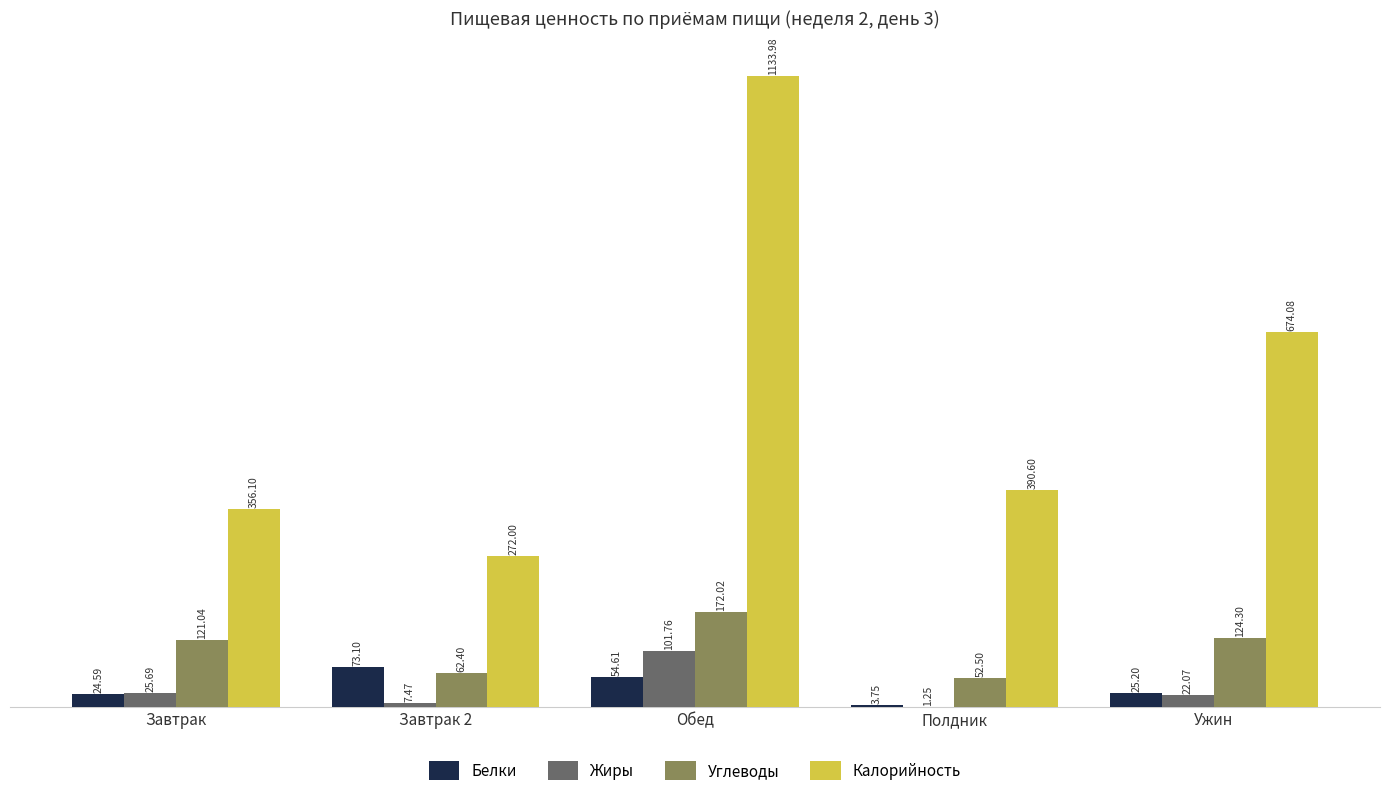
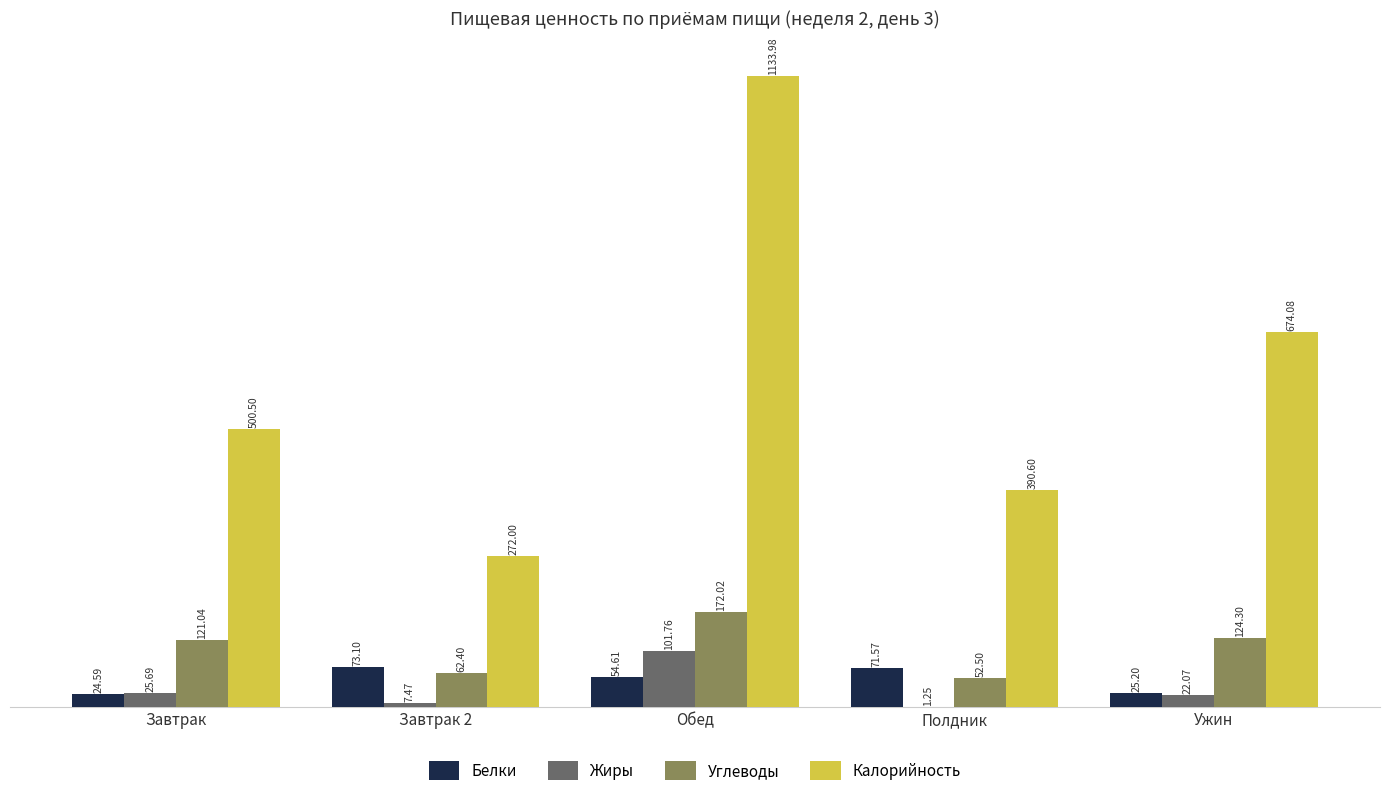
Калорийность, Завтрак: 356.10 -> 500.50
Белки, Полдник: 3.75 -> 71.57
